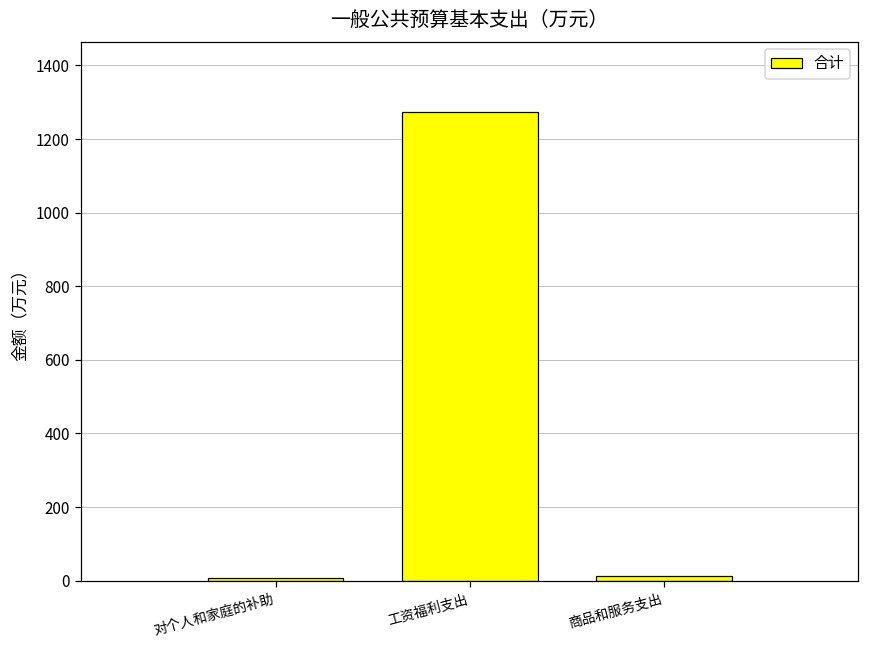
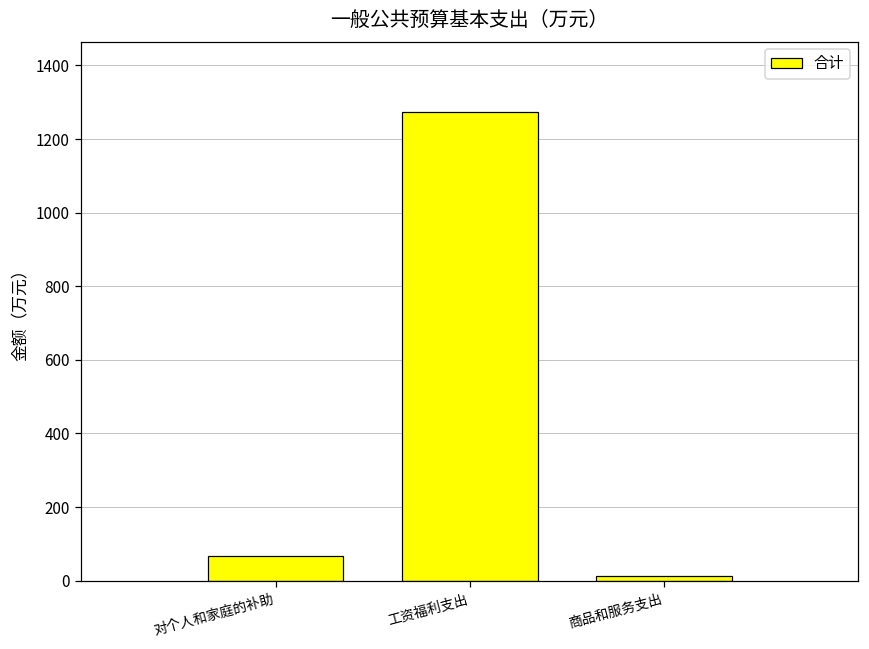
对个人和家庭的补助: 10 -> 70
